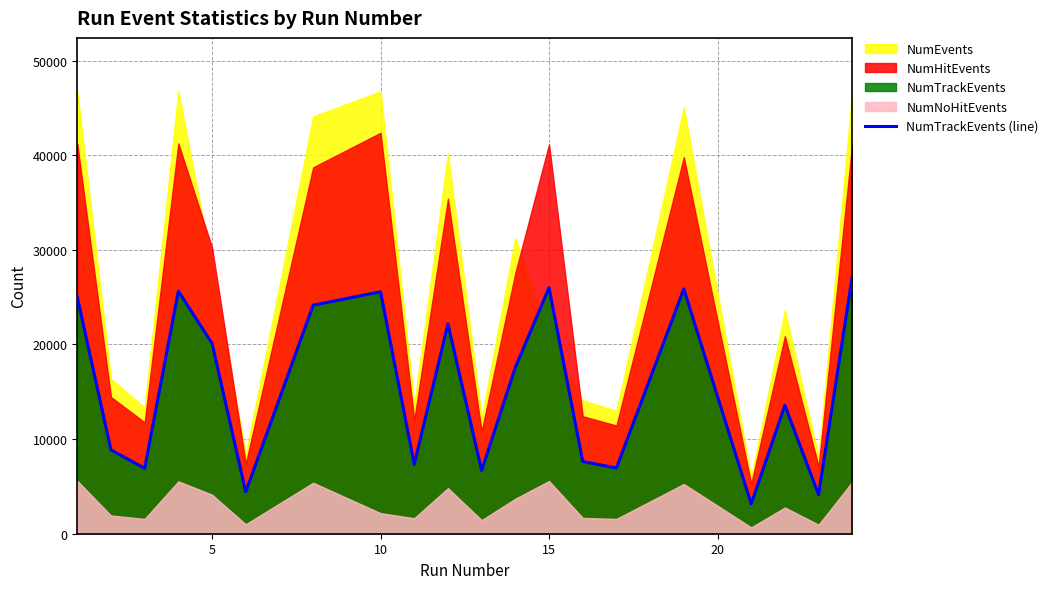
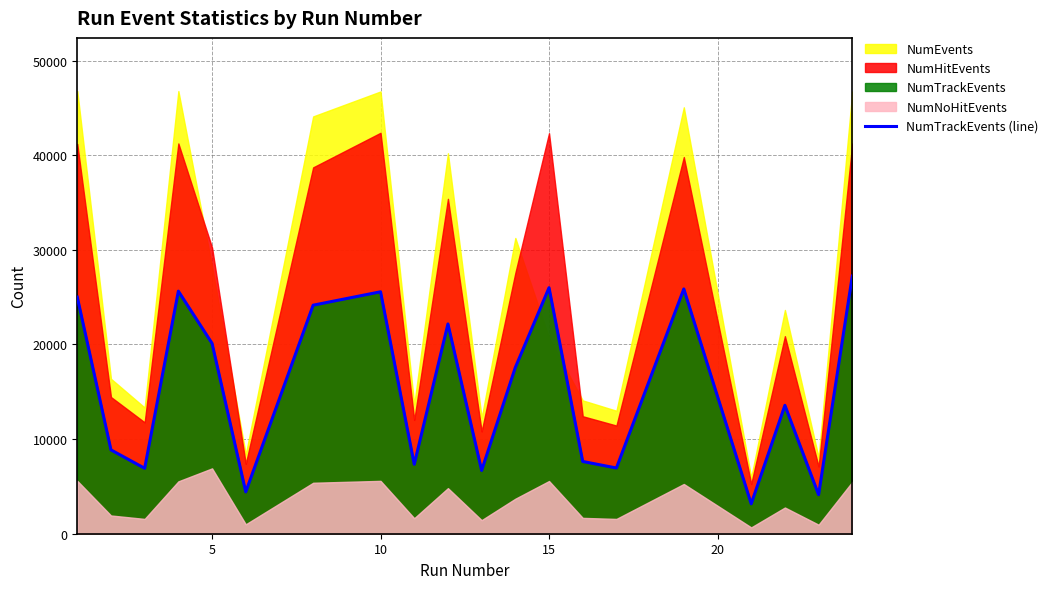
NumNoHitEvents, 5: 4000 -> 7000
NumNoHitEvents, 10: 2000 -> 6000
NumHitEvents, 15: 41000 -> 42000
